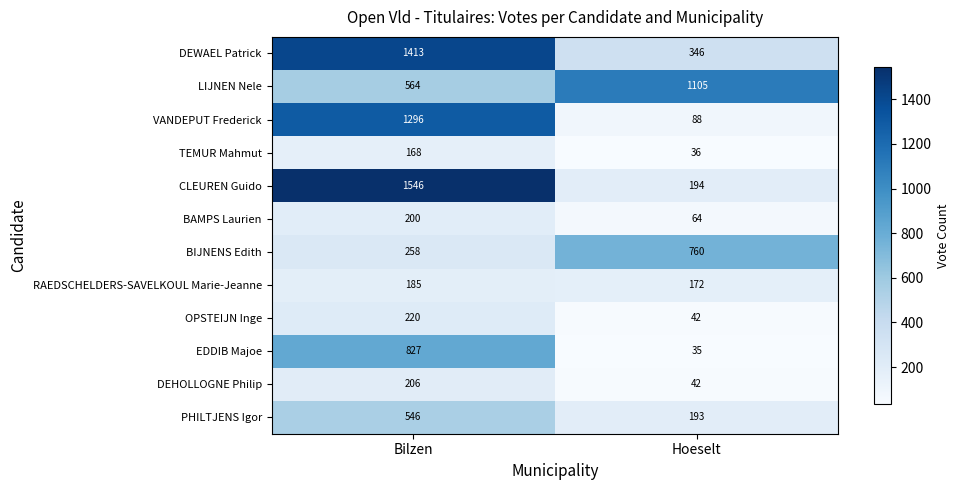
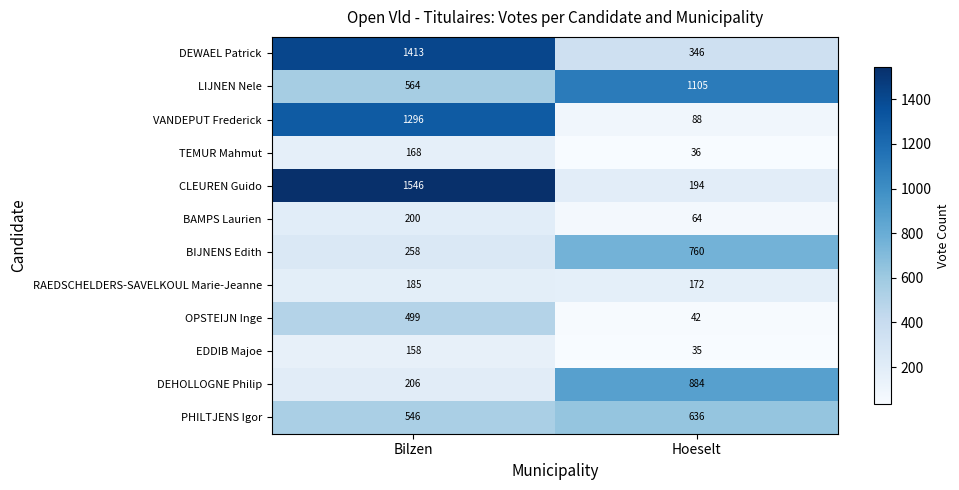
OPSTEIJN Inge, Bilzen: 220 -> 499
EDDIB Majoe, Bilzen: 827 -> 158
DEHOLLOGNE Philip, Hoeselt: 42 -> 884
PHILTJENS Igor, Hoeselt: 193 -> 636
